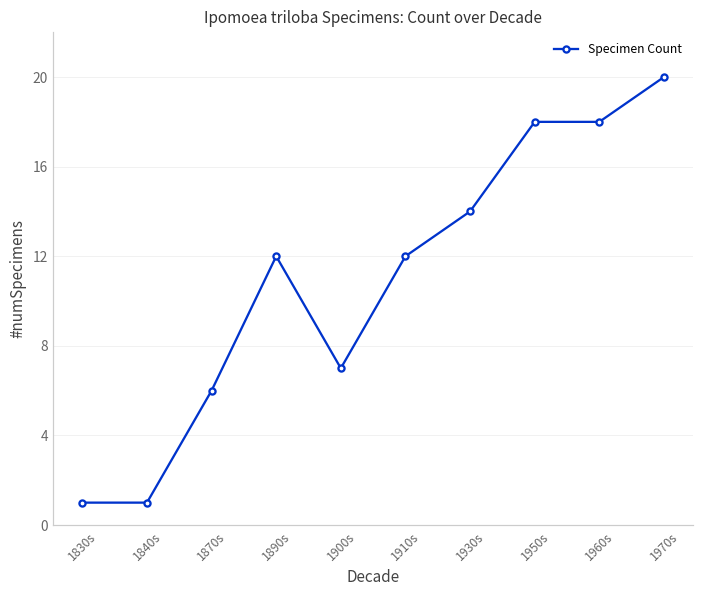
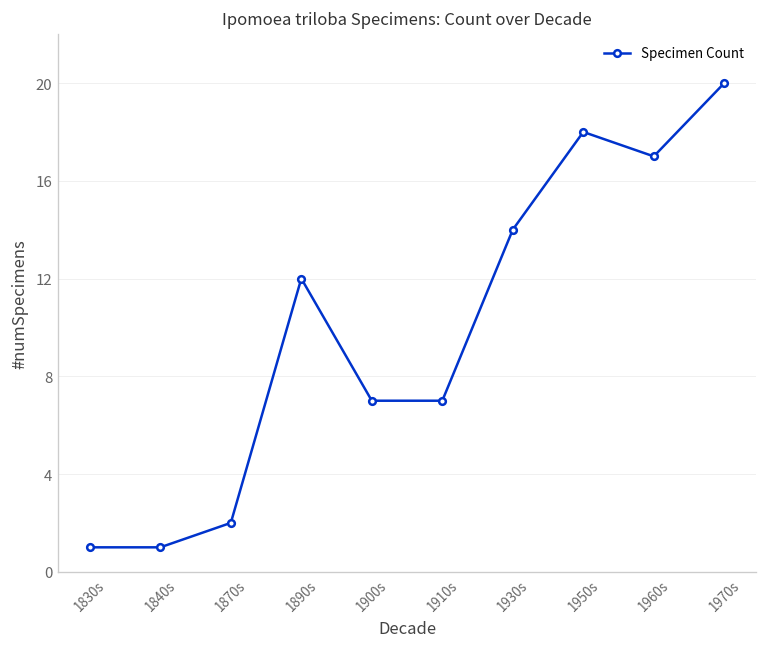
1870s: 6 -> 2
1910s: 12 -> 7
1960s: 18 -> 17
